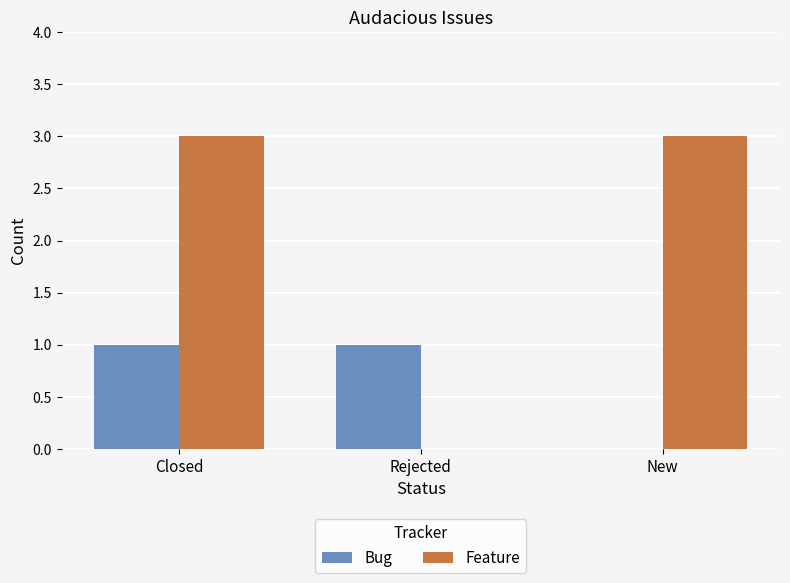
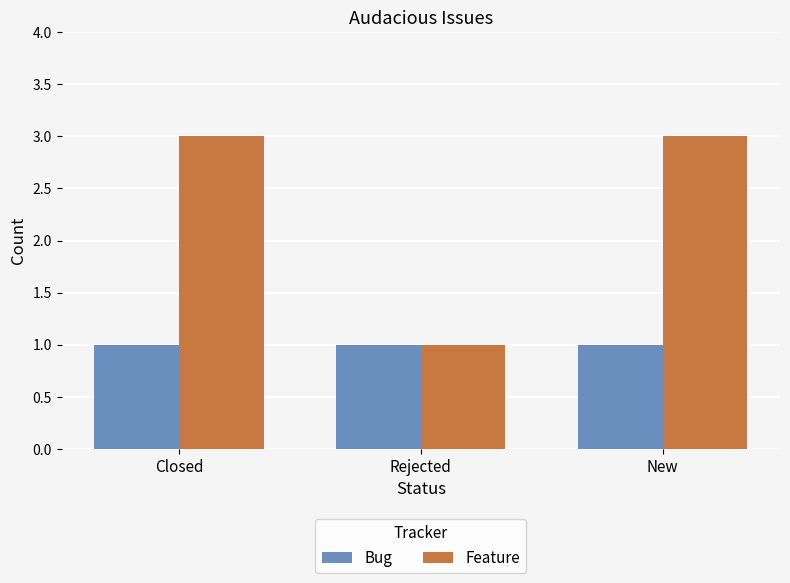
Feature, Rejected: 0 -> 1
Bug, New: 0 -> 1
